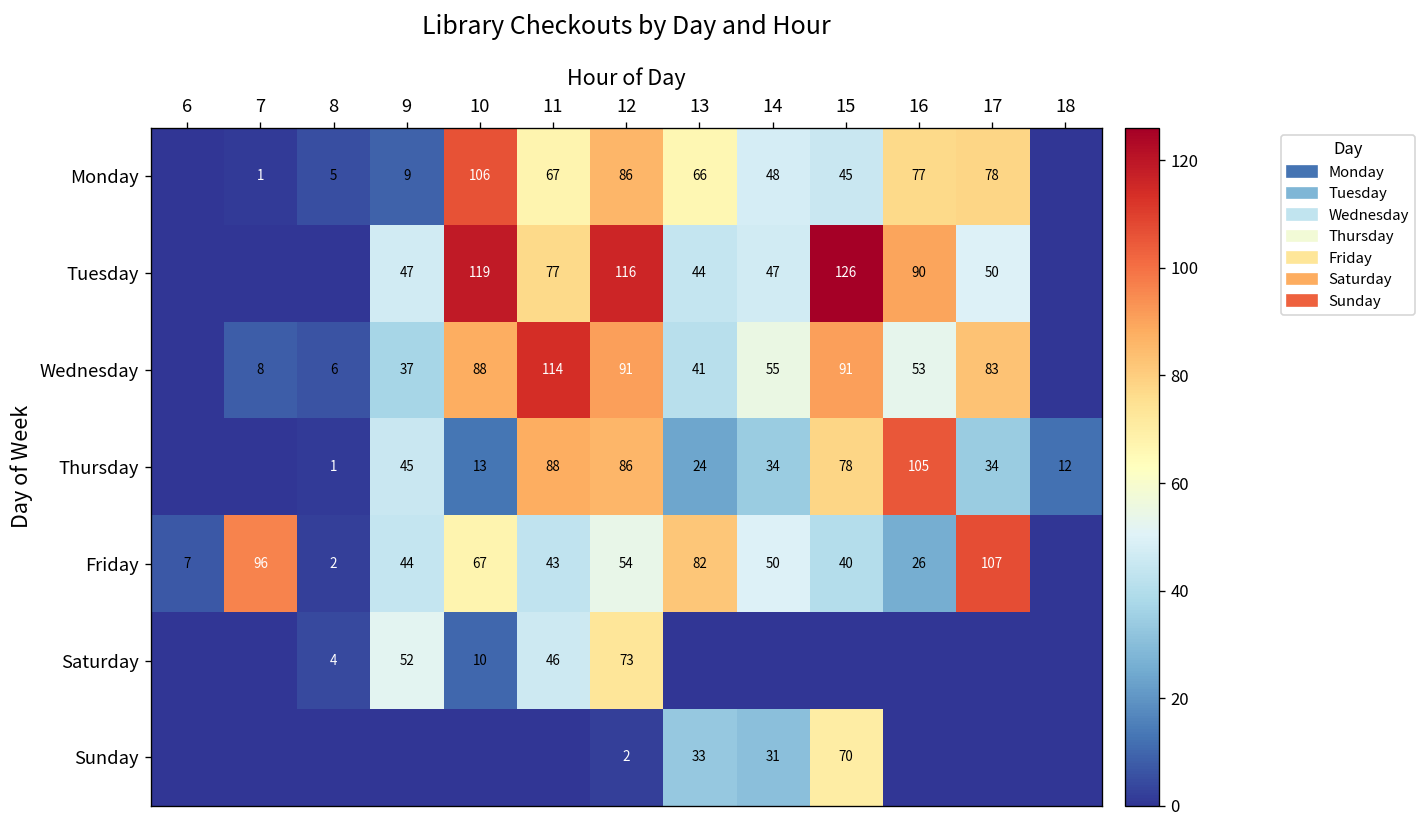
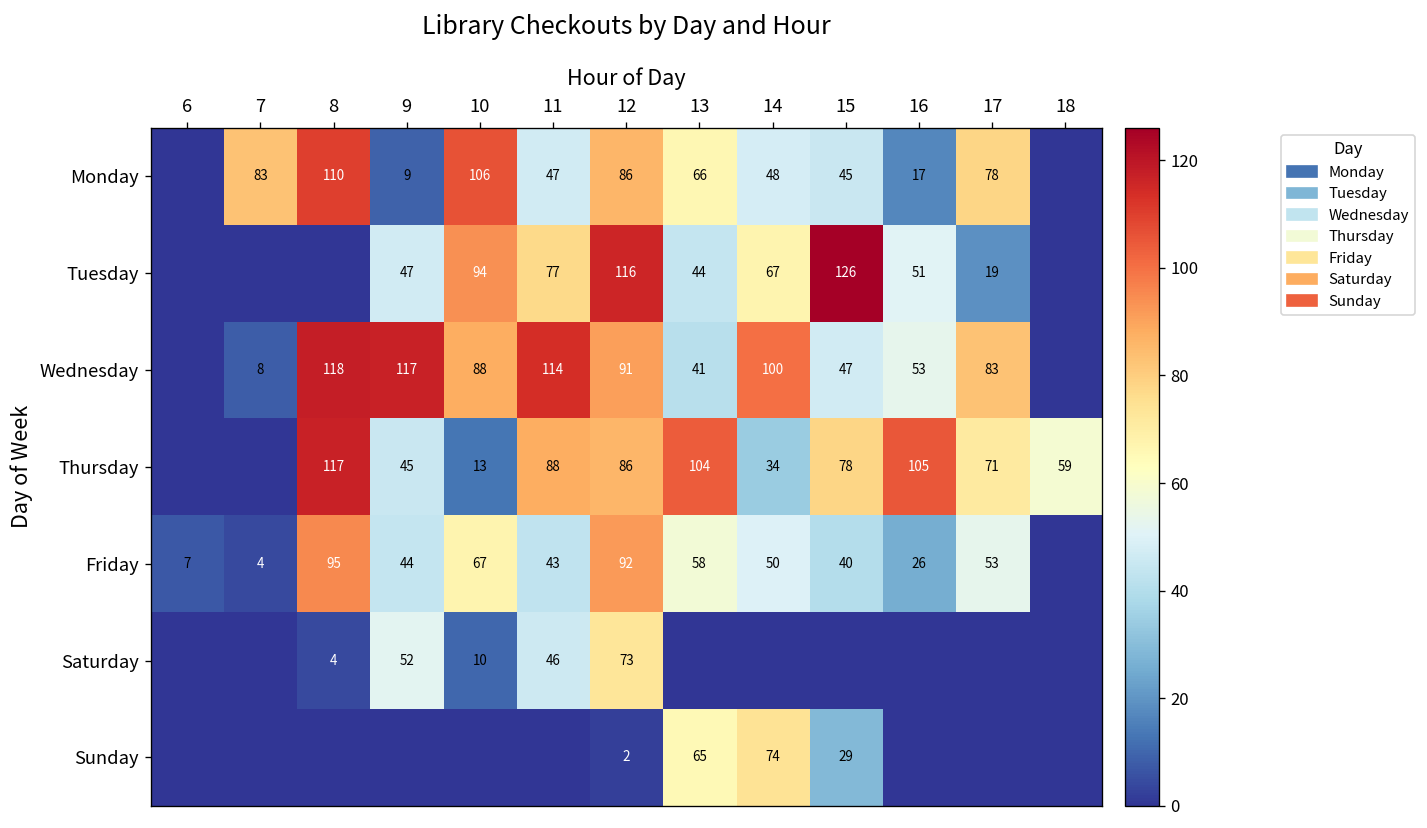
Monday, 7: 1 -> 83
Monday, 8: 5 -> 110
Monday, 11: 67 -> 47
Monday, 16: 77 -> 17
Tuesday, 10: 119 -> 94
Tuesday, 14: 47 -> 67
Tuesday, 16: 90 -> 51
Tuesday, 17: 50 -> 19
Wednesday, 8: 6 -> 118
Wednesday, 9: 37 -> 117
Wednesday, 14: 55 -> 100
Wednesday, 15: 91 -> 47
Thursday, 8: 1 -> 117
Thursday, 13: 24 -> 104
Thursday, 17: 34 -> 71
Thursday, 18: 12 -> 59
Friday, 7: 96 -> 4
Friday, 8: 2 -> 95
Friday, 12: 54 -> 92
Friday, 13: 82 -> 58
Friday, 17: 107 -> 53
Sunday, 13: 33 -> 65
Sunday, 14: 31 -> 74
Sunday, 15: 70 -> 29
